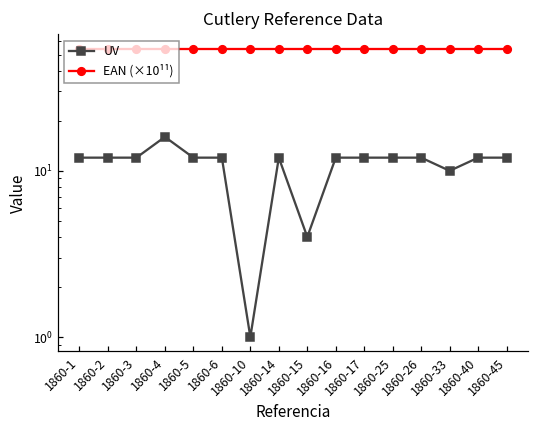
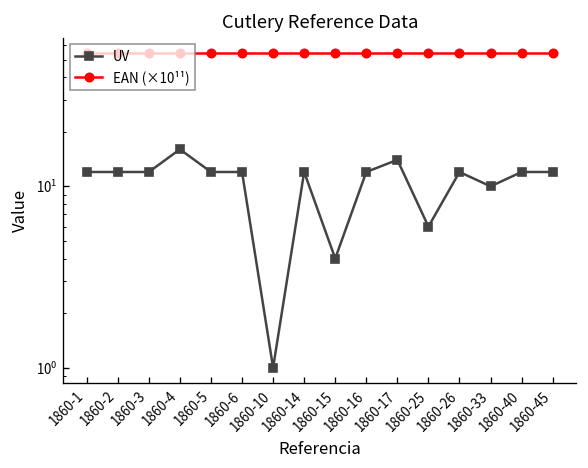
UV, 1860-17: 12 -> 14
UV, 1860-25: 12 -> 6
